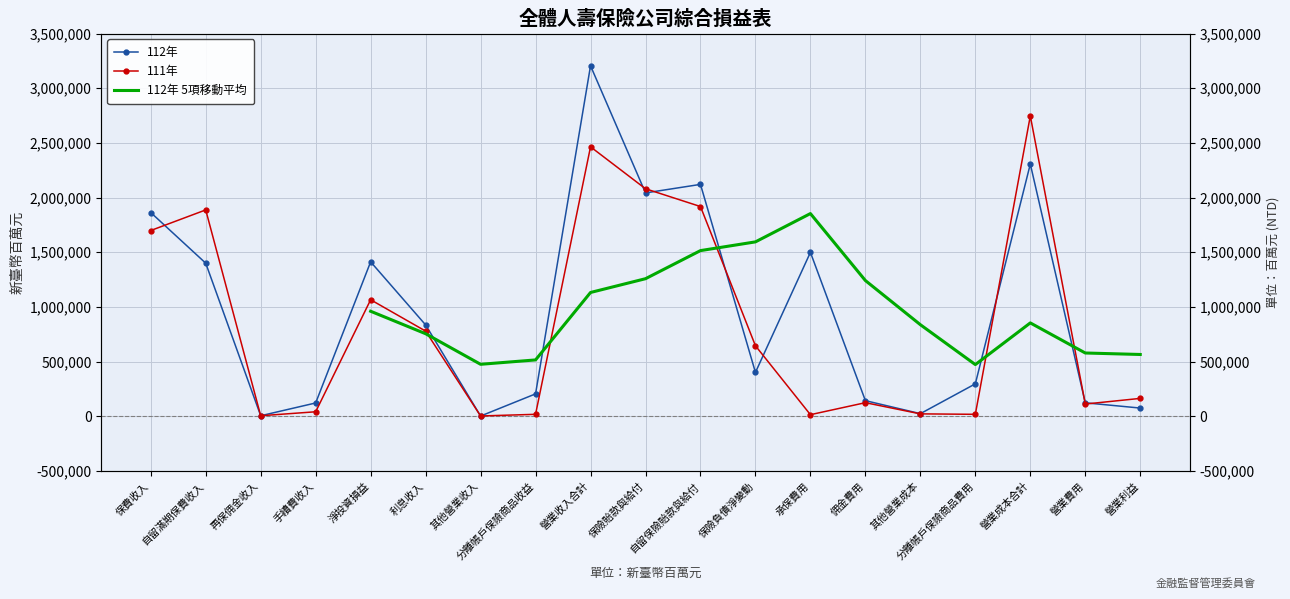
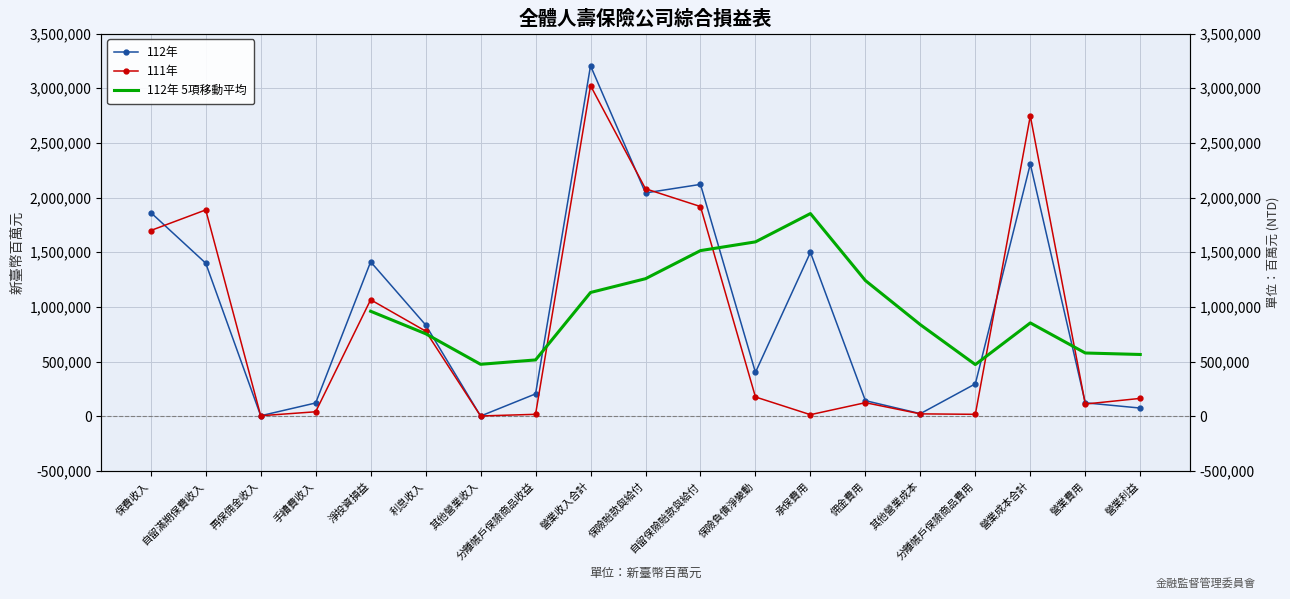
111年, 營業收入合計: 2,460,000 -> 3,020,000
111年, 保險負債淨變動: 650,000 -> 180,000
